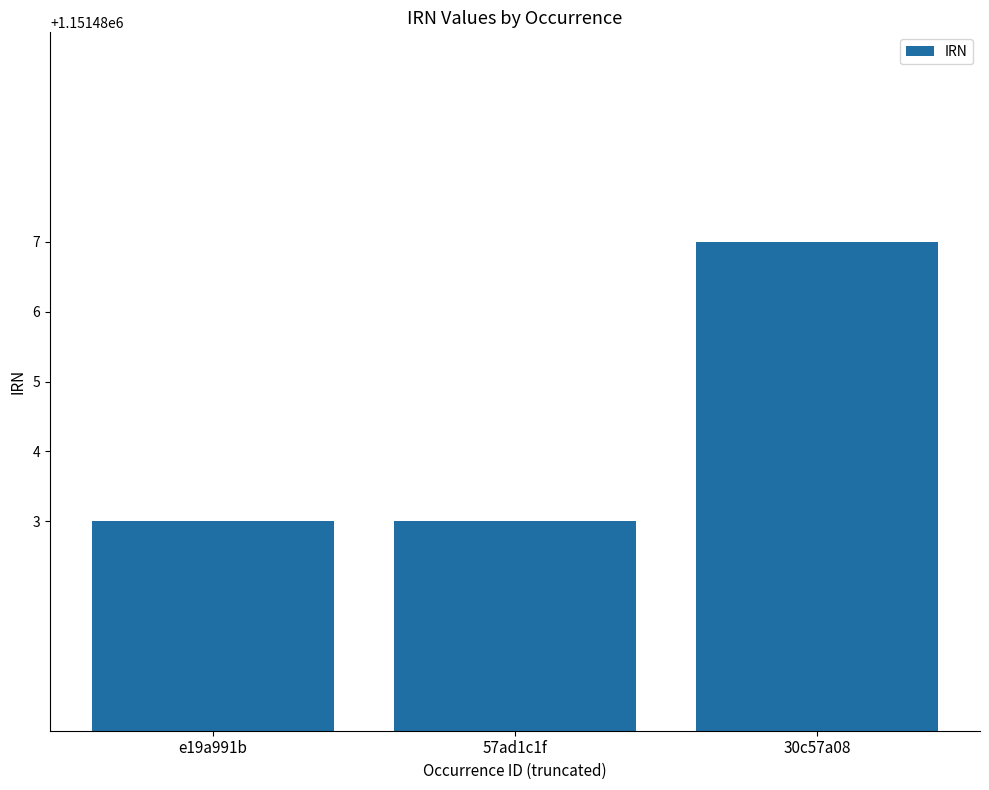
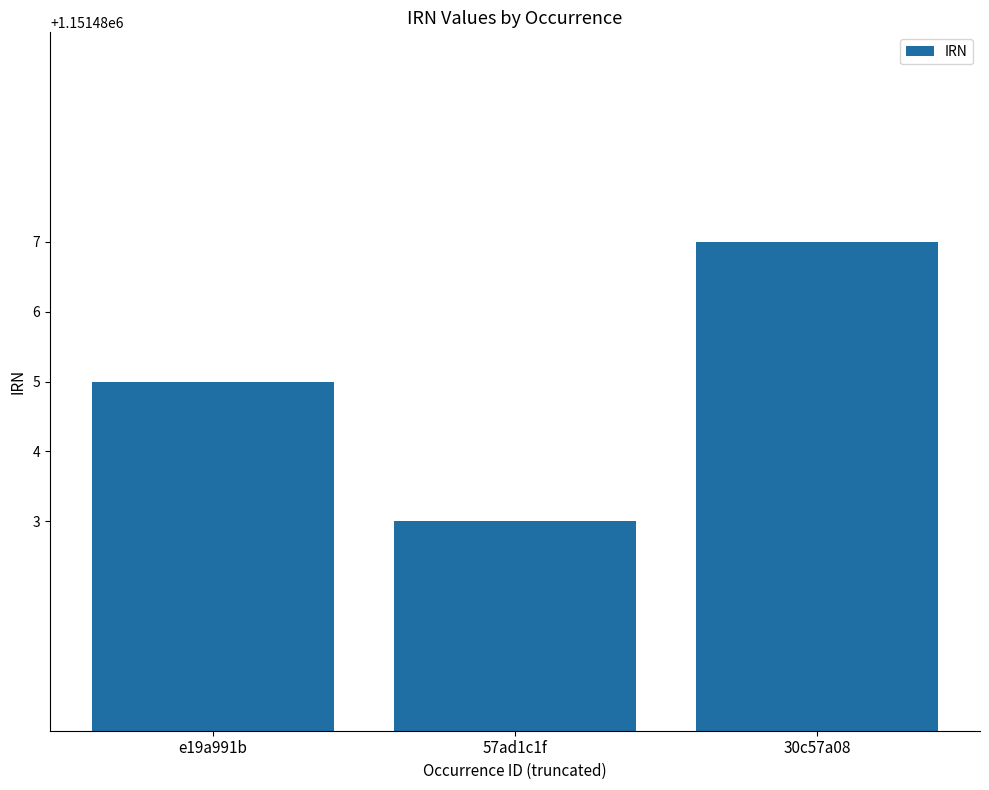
e19a991b: 1151483 -> 1151485
